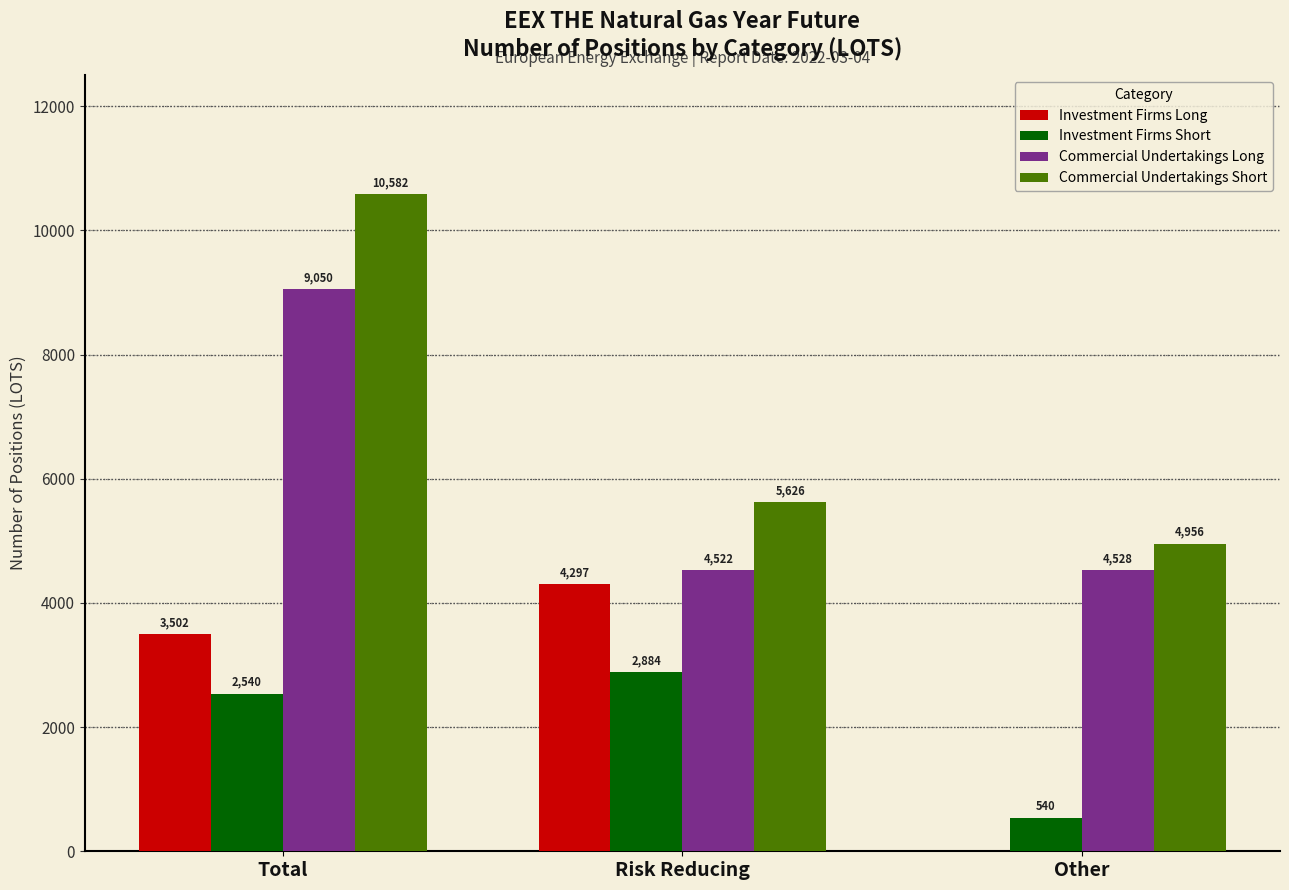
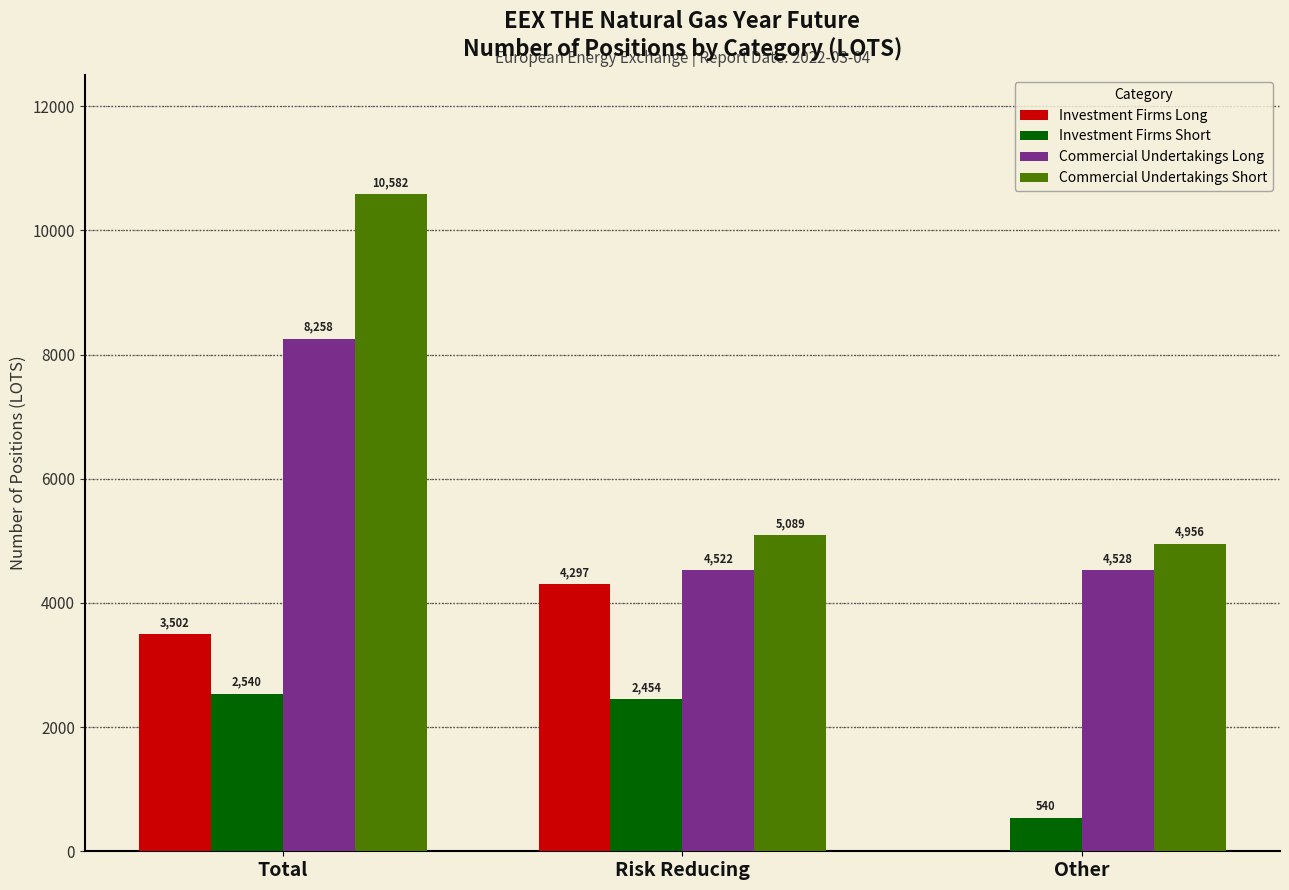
Commercial Undertakings Long, Total: 9,050 -> 8,258
Investment Firms Short, Risk Reducing: 2,884 -> 2,454
Commercial Undertakings Short, Risk Reducing: 5,626 -> 5,089
